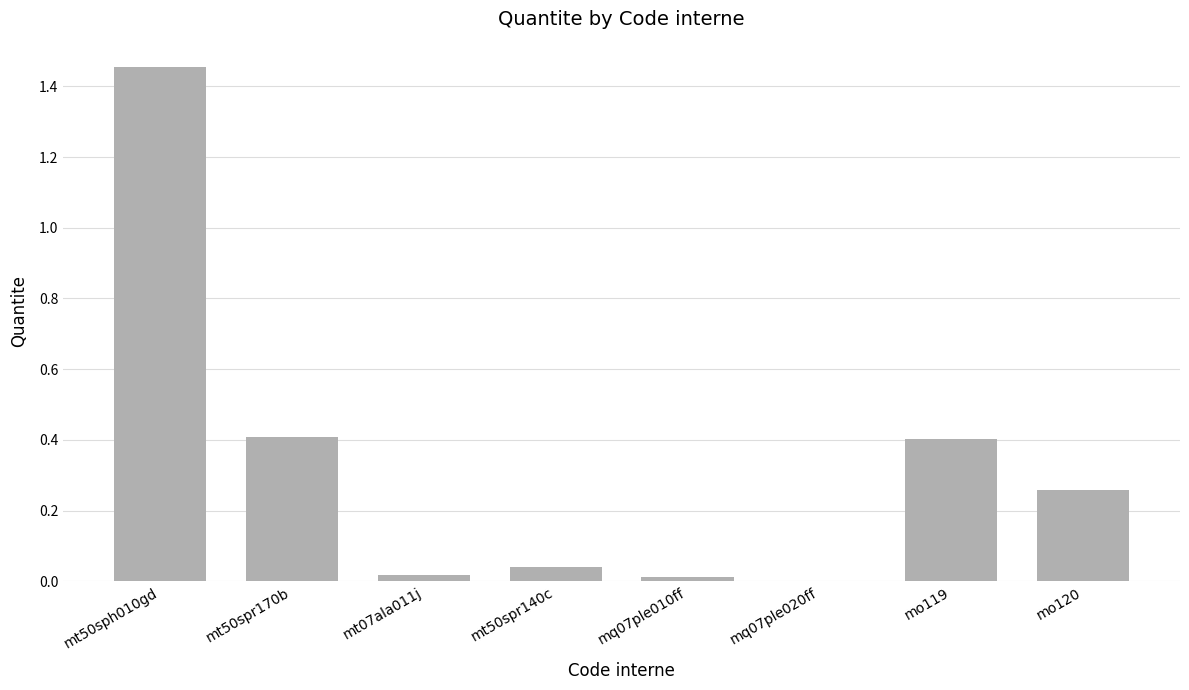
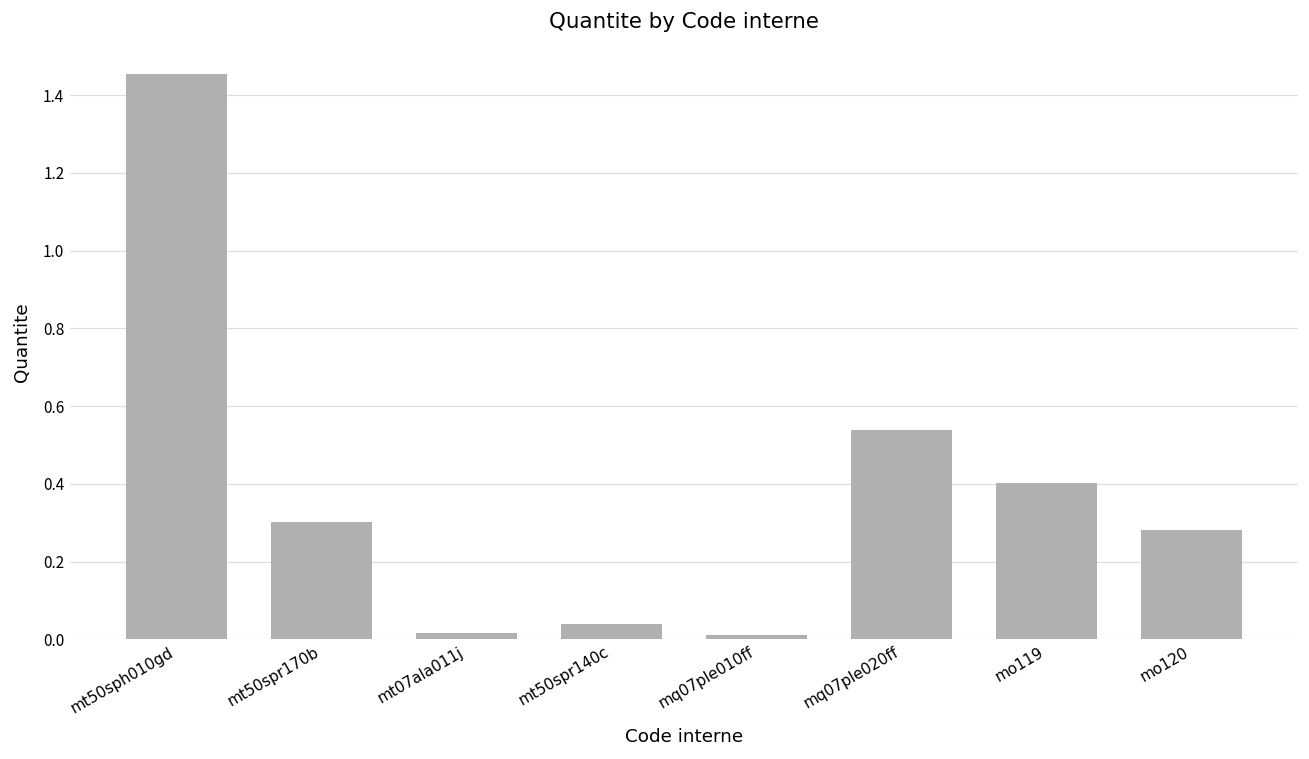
mt50spr170b: 0.41 -> 0.30
mq07ple020ff: 0.00 -> 0.54
mo120: 0.26 -> 0.28
